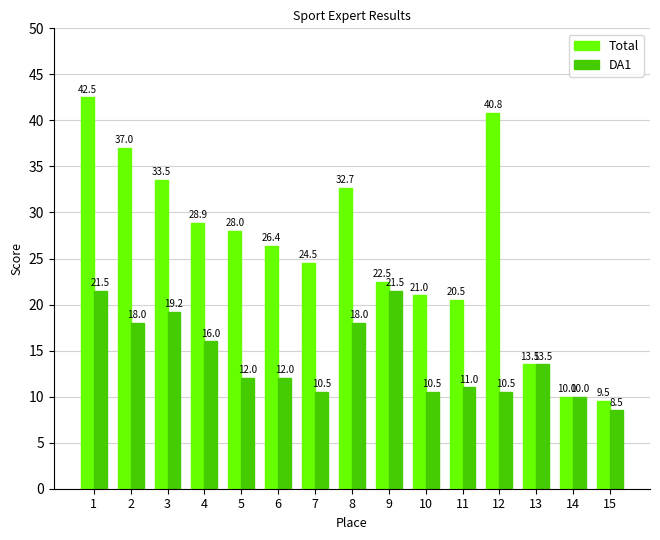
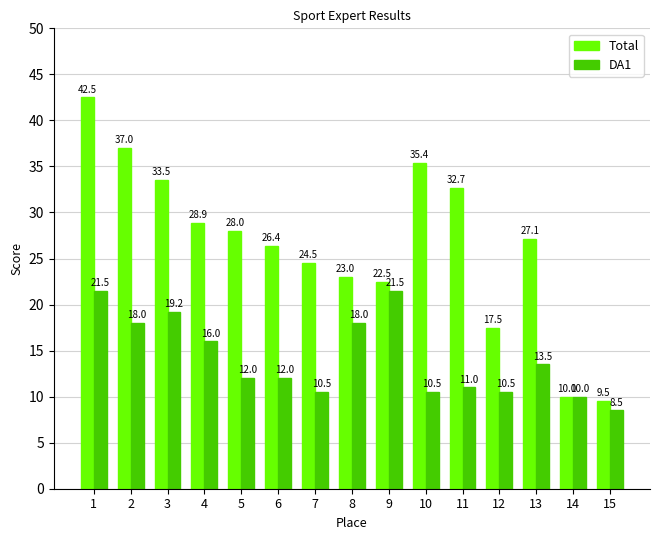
Total, 8: 32.7 -> 23.0
Total, 10: 21.0 -> 35.4
Total, 11: 20.5 -> 32.7
Total, 12: 40.8 -> 17.5
Total, 13: 13.5 -> 27.1
